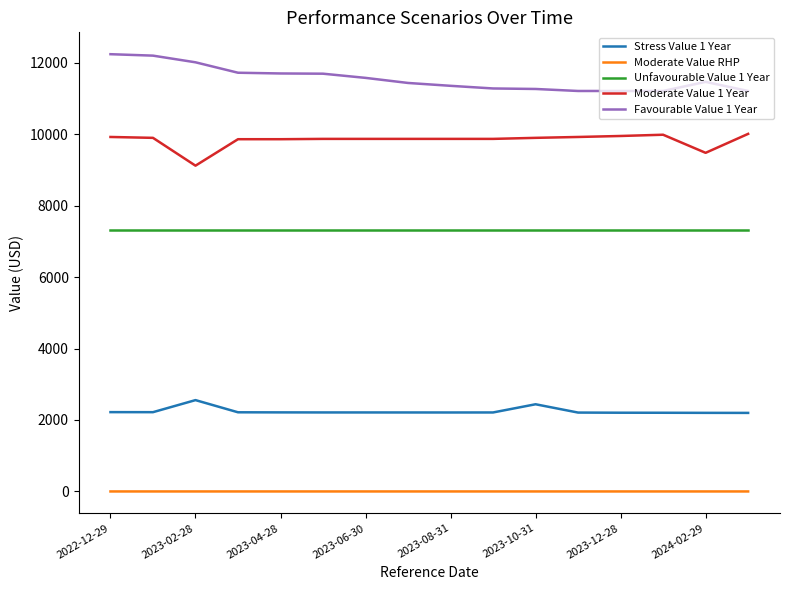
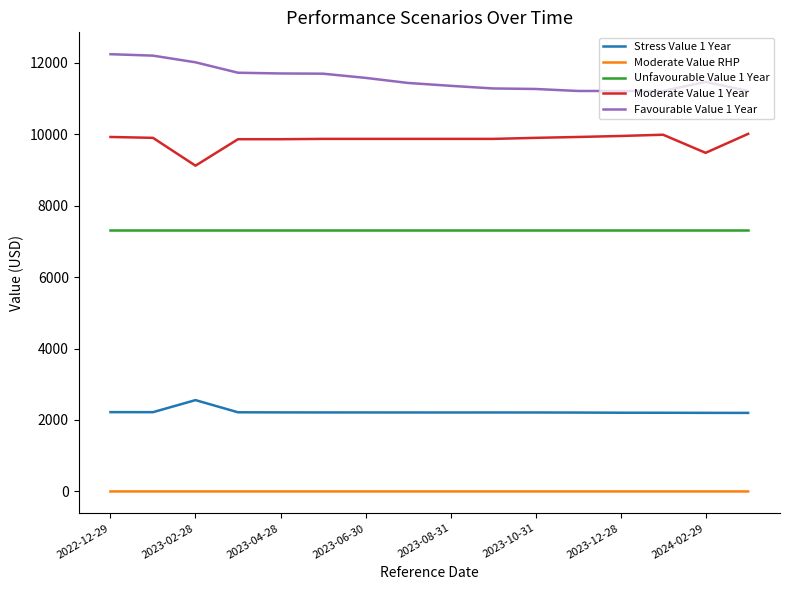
Stress Value 1 Year, 2023-10-31: 2400 -> 2200
